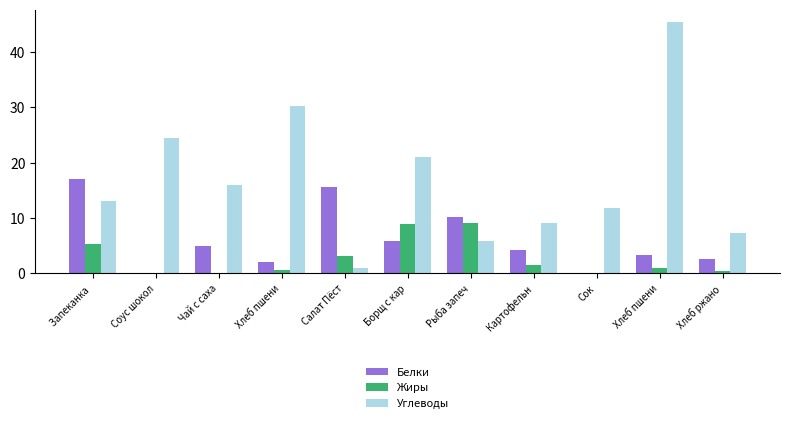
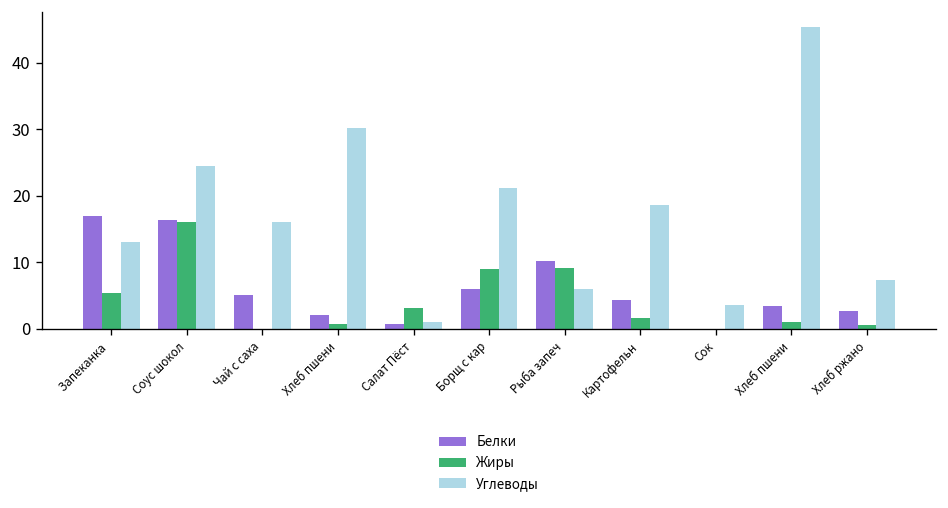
Белки, Соус шокол: 0 -> 16
Жиры, Соус шокол: 0 -> 16
Белки, Салат Пёст: 16 -> 1
Углеводы, Картофельн: 9 -> 19
Углеводы, Сок: 12 -> 4
